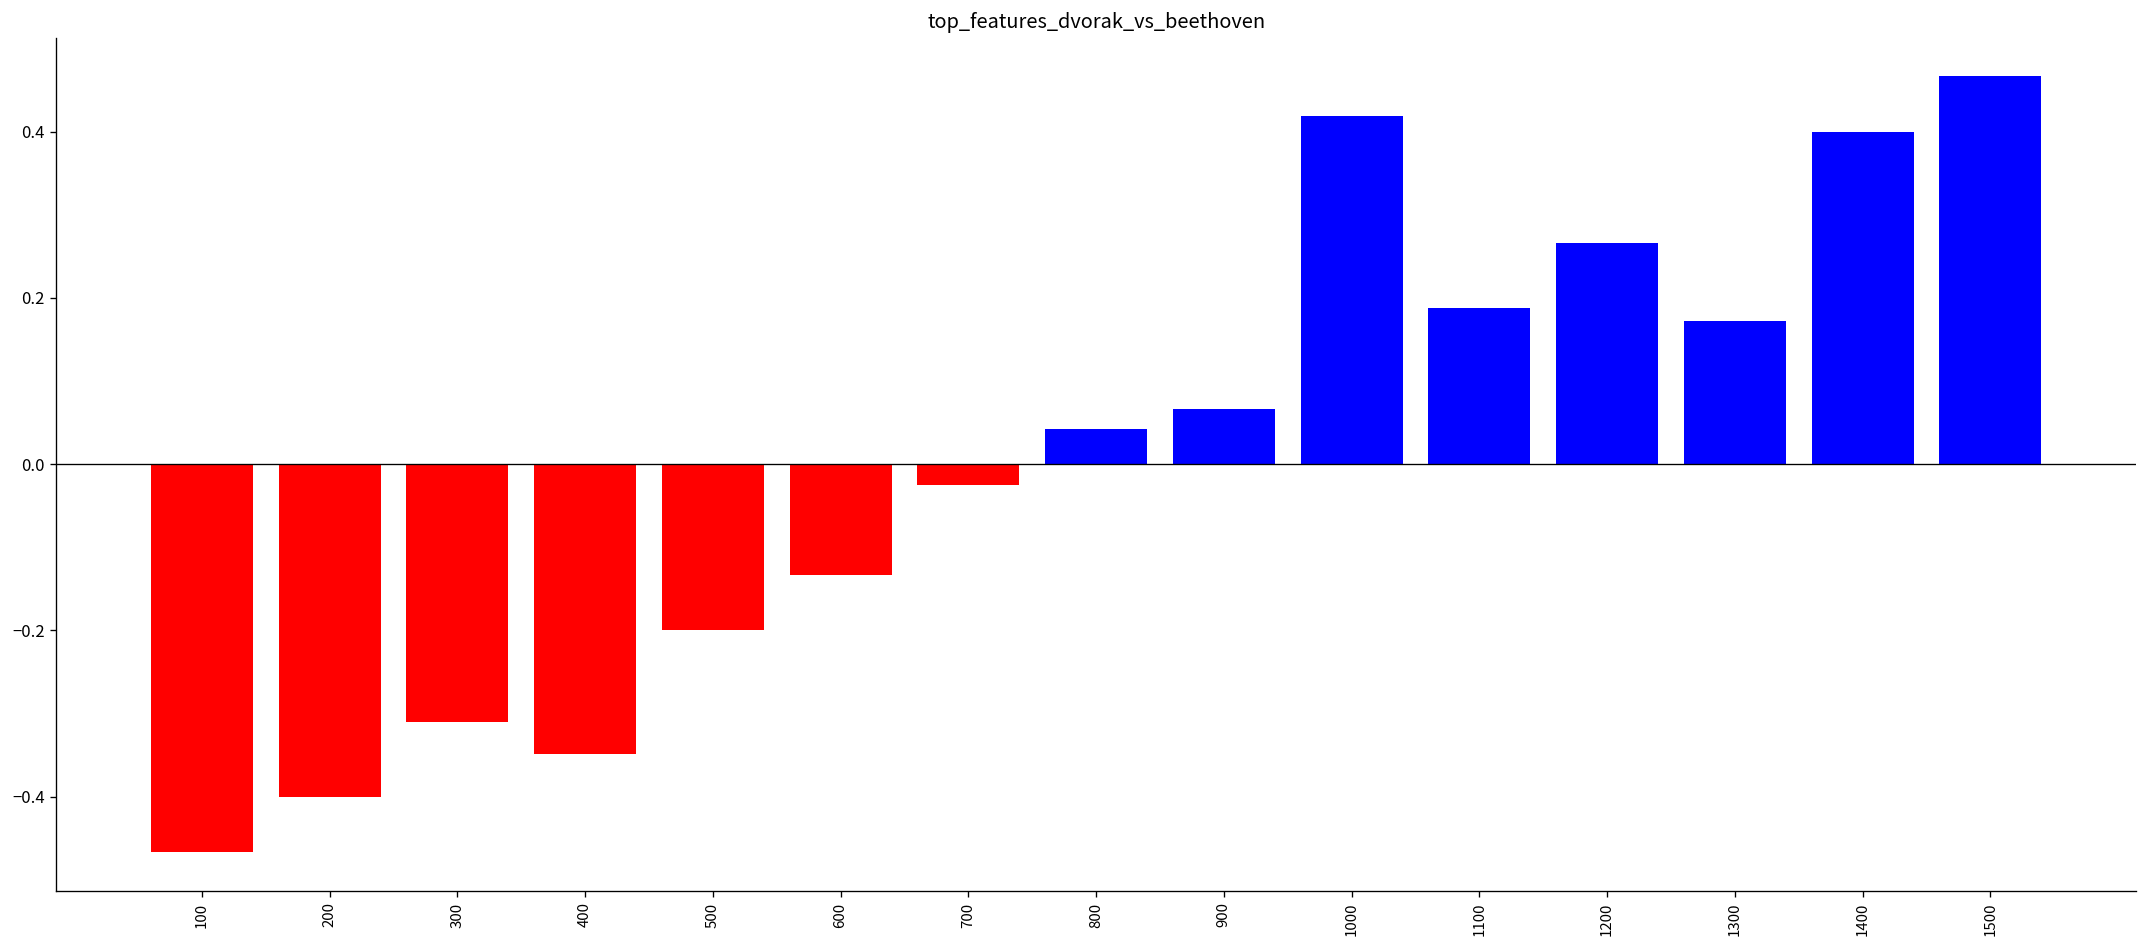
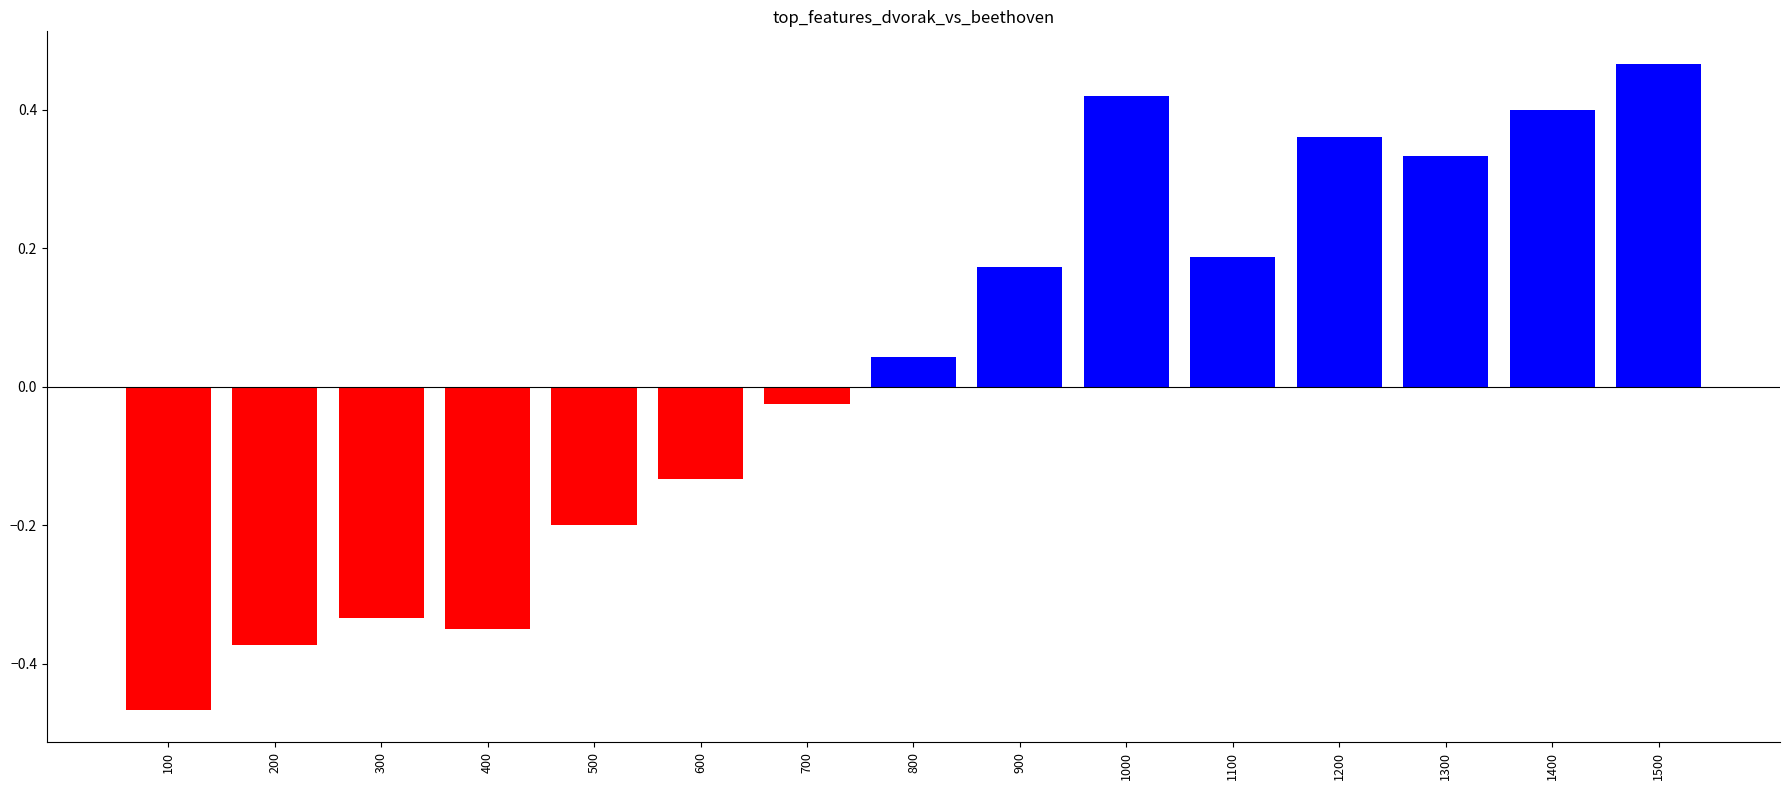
200: -0.40 -> -0.37
300: -0.31 -> -0.33
900: 0.07 -> 0.17
1200: 0.27 -> 0.36
1300: 0.17 -> 0.33
